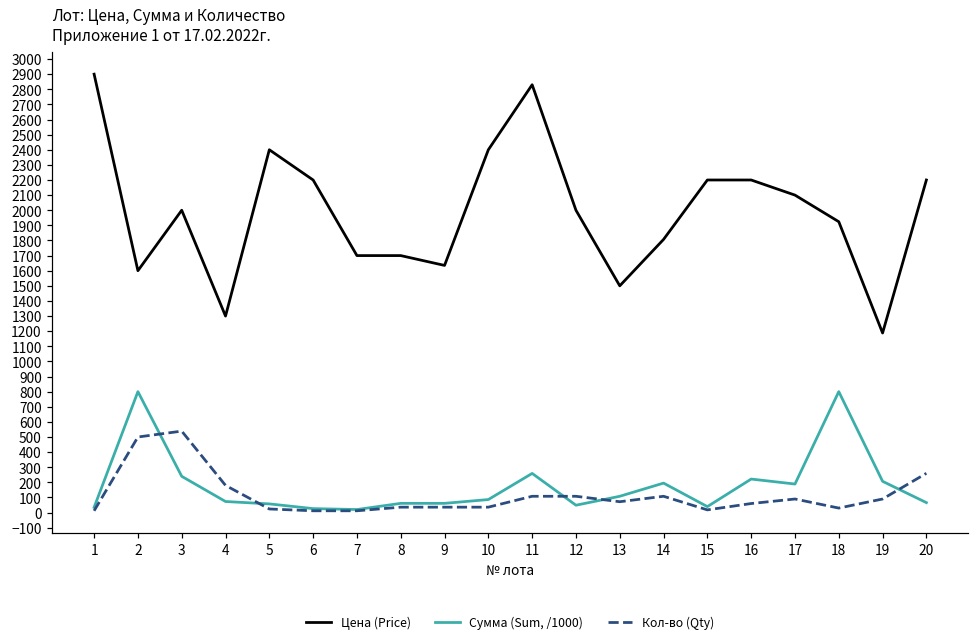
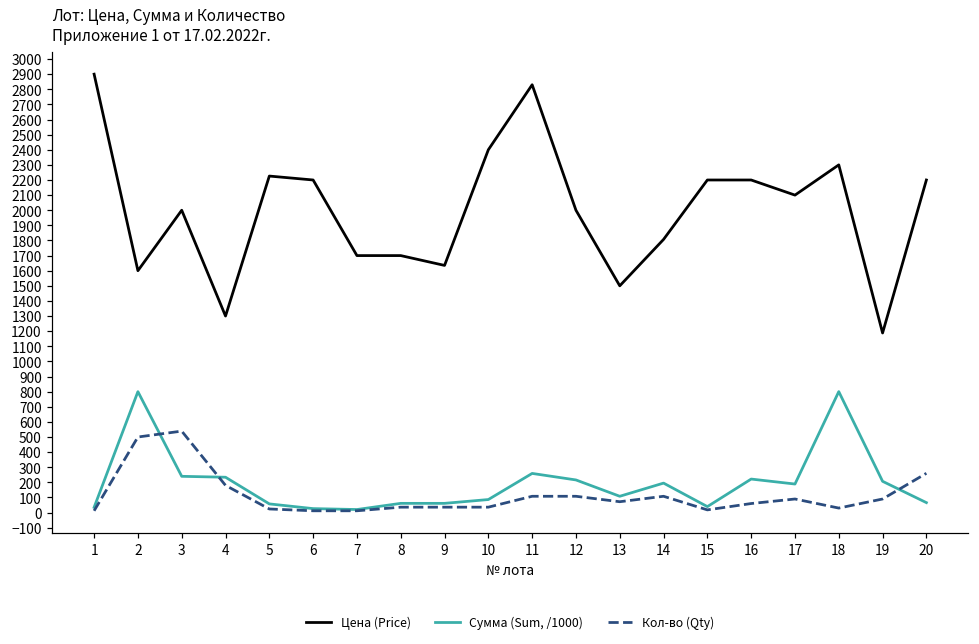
Сумма (Sum, /1000), 4: 70 -> 230
Цена (Price), 5: 2400 -> 2230
Сумма (Sum, /1000), 12: 50 -> 220
Цена (Price), 18: 1920 -> 2300
